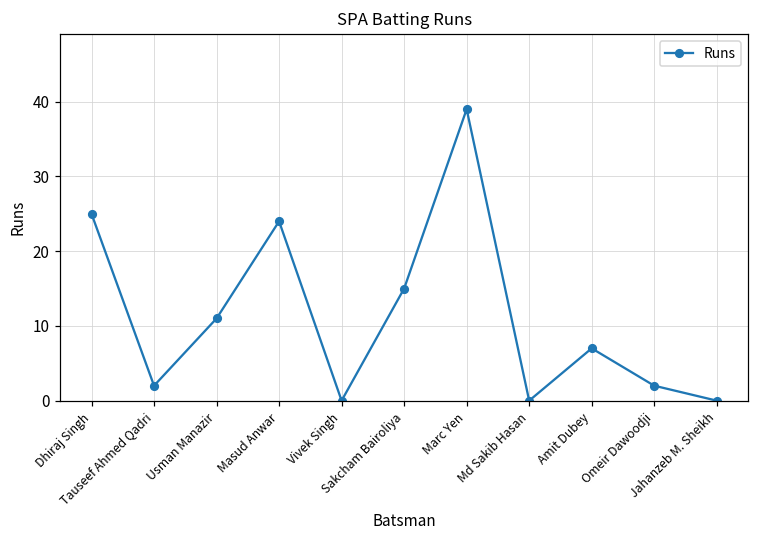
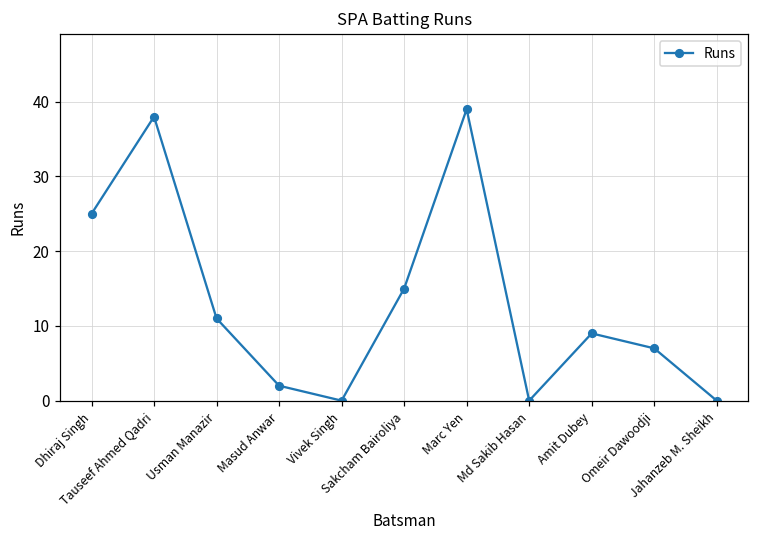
Tauseef Ahmed Qadri: 2 -> 38
Masud Anwar: 24 -> 2
Amit Dubey: 7 -> 9
Omeir Dawoodji: 2 -> 7
